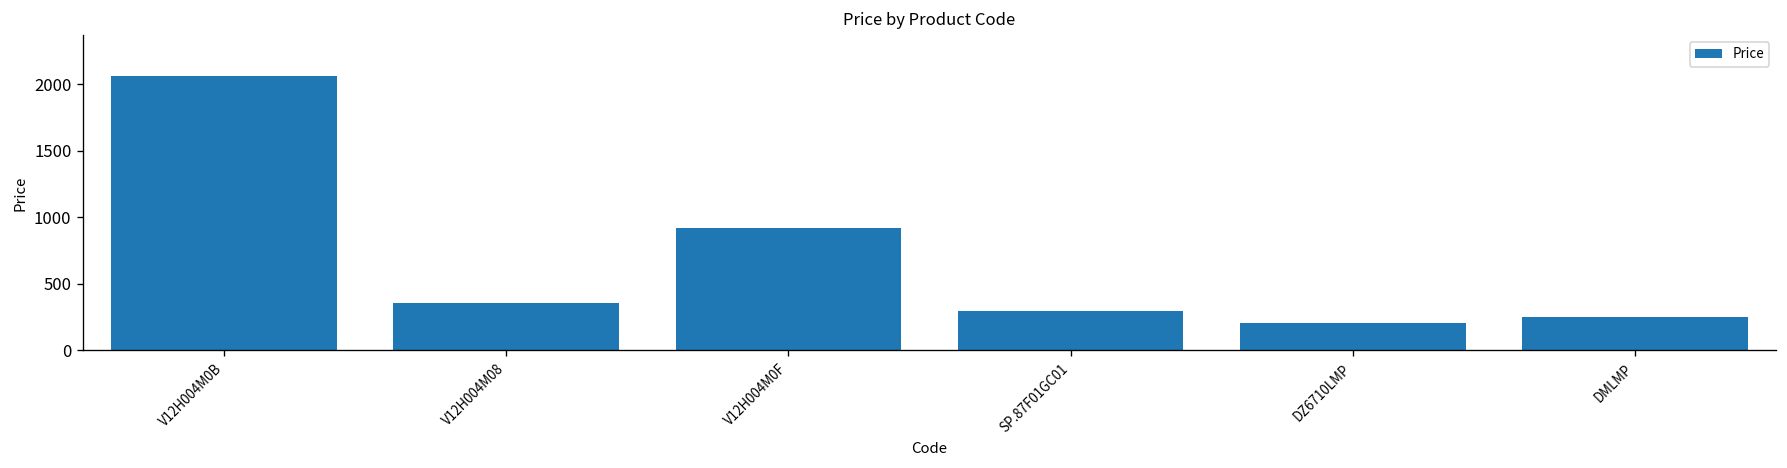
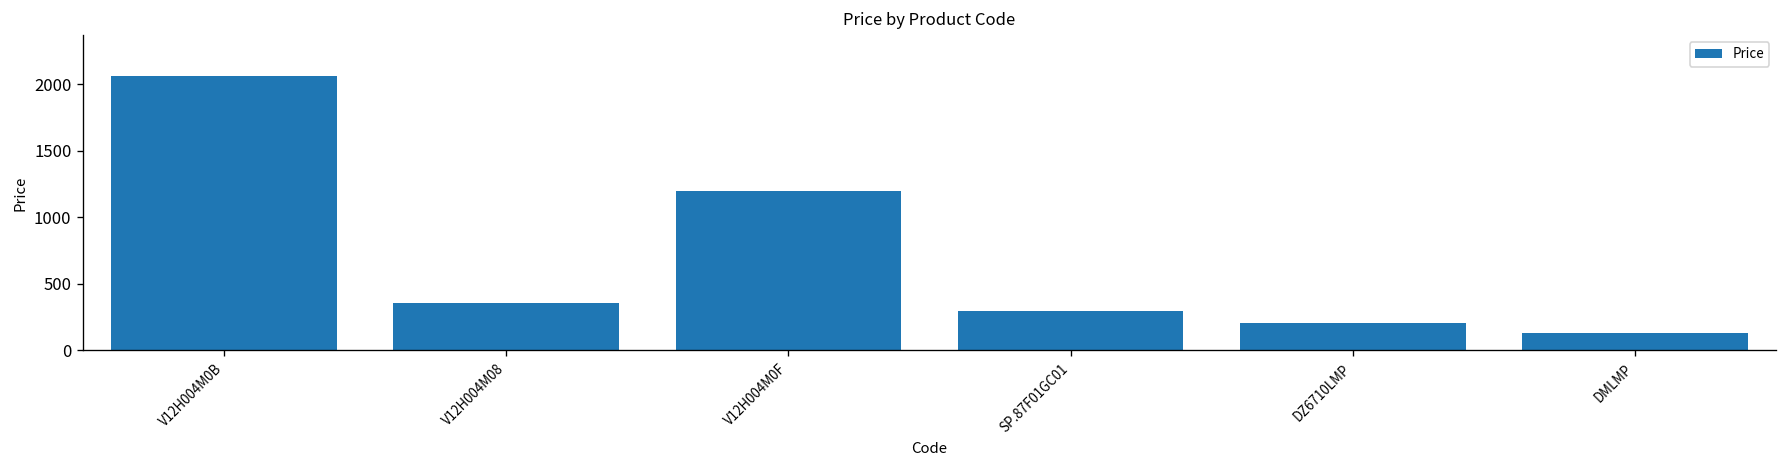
V12H004M0F: 920 -> 1200
DMLMP: 250 -> 130
